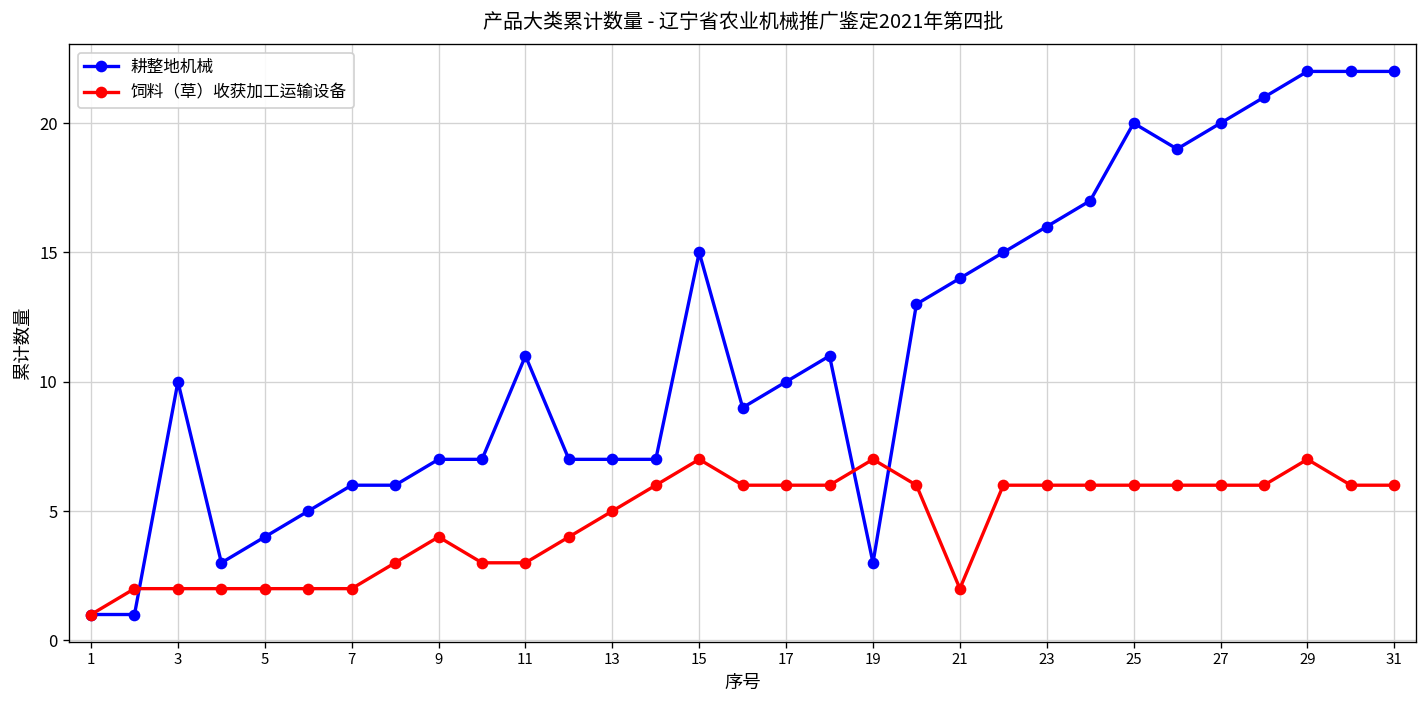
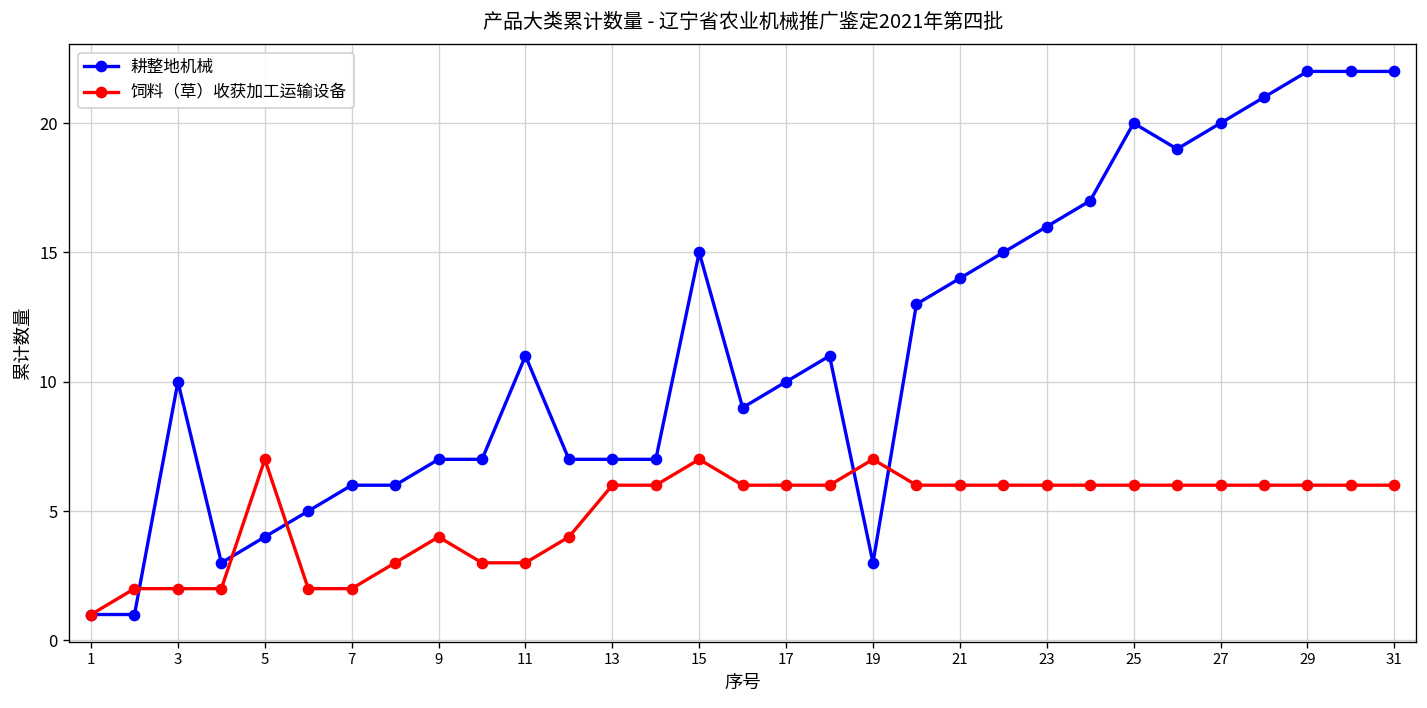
饲料（草）收获加工运输设备, 5: 2 -> 7
饲料（草）收获加工运输设备, 13: 5 -> 6
饲料（草）收获加工运输设备, 21: 2 -> 6
饲料（草）收获加工运输设备, 29: 7 -> 6
